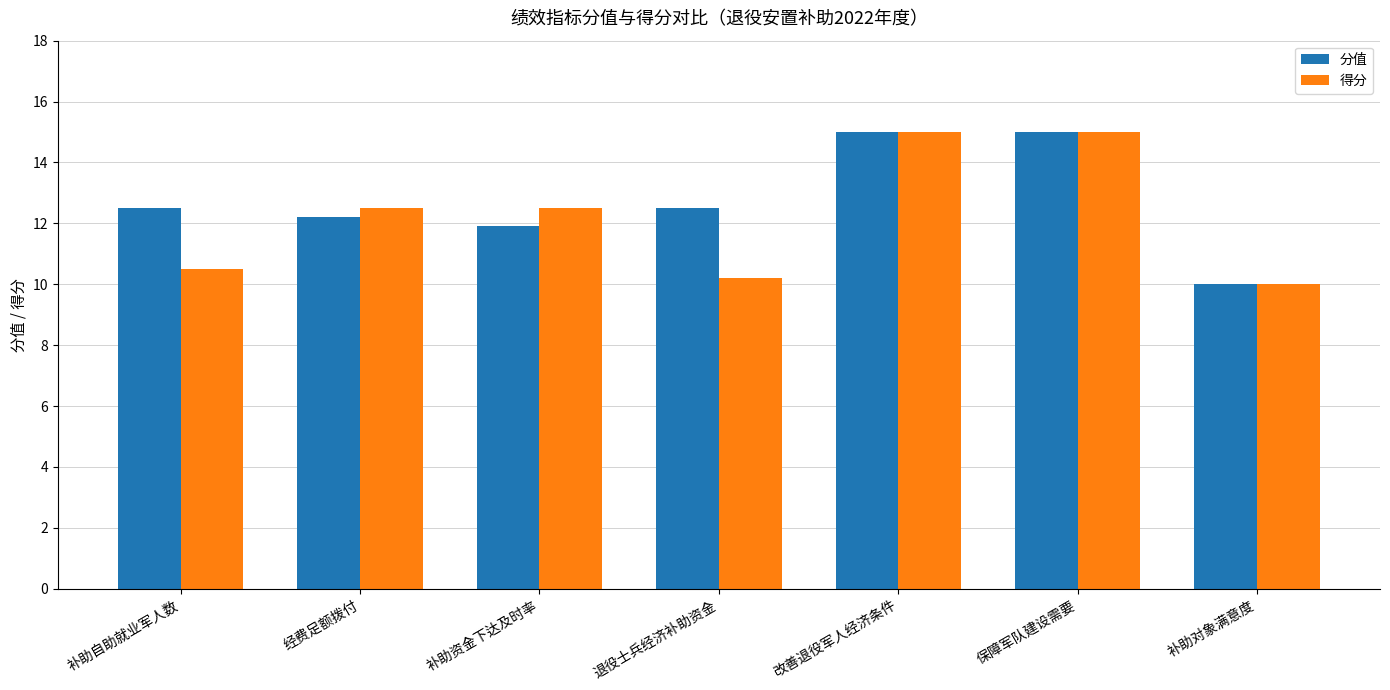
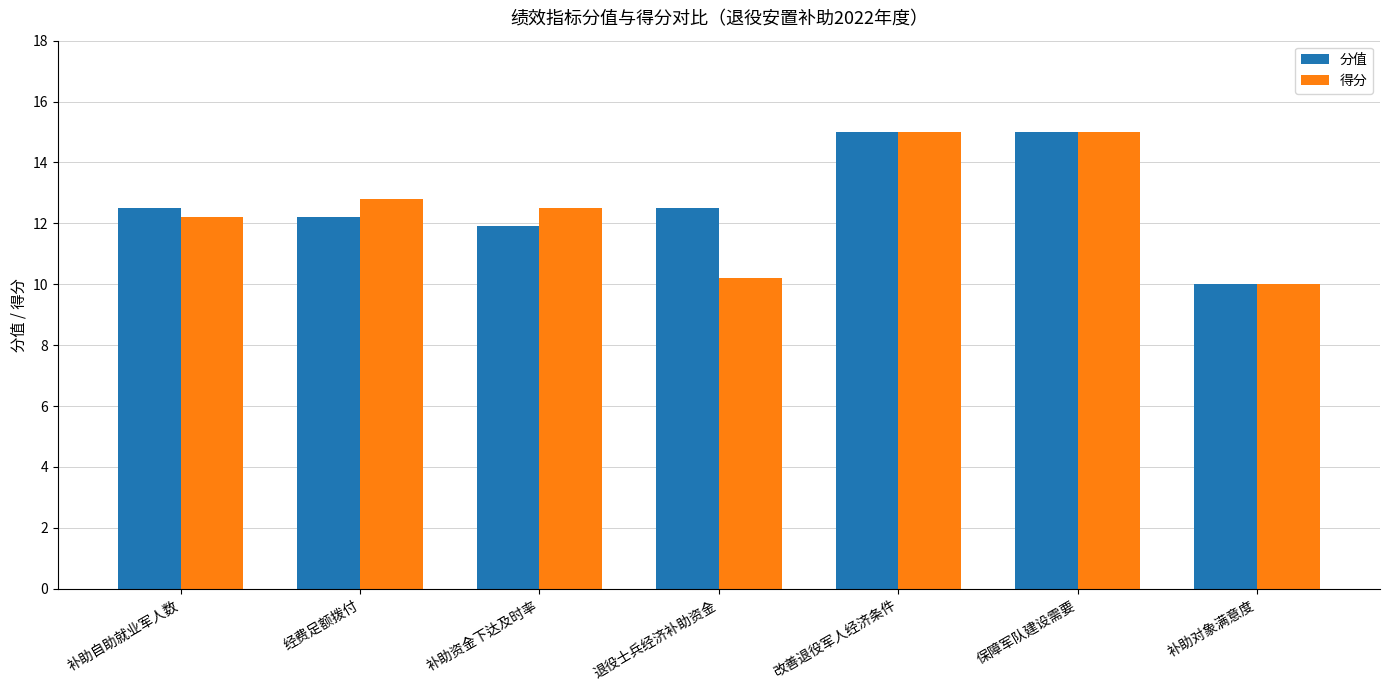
得分, 补助自助就业军人数: 10.5 -> 12.2
得分, 经费足额拨付: 12.5 -> 12.8
